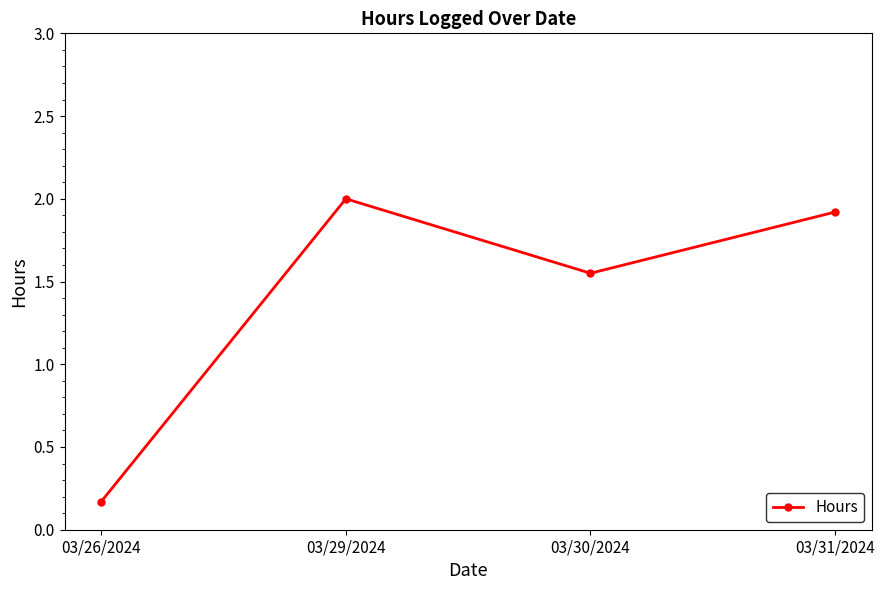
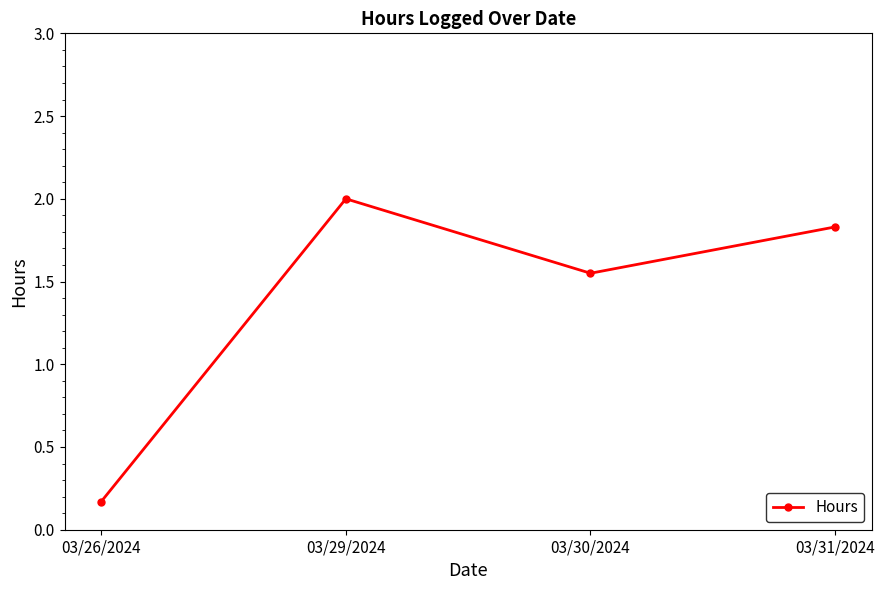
03/31/2024: 1.92 -> 1.83
